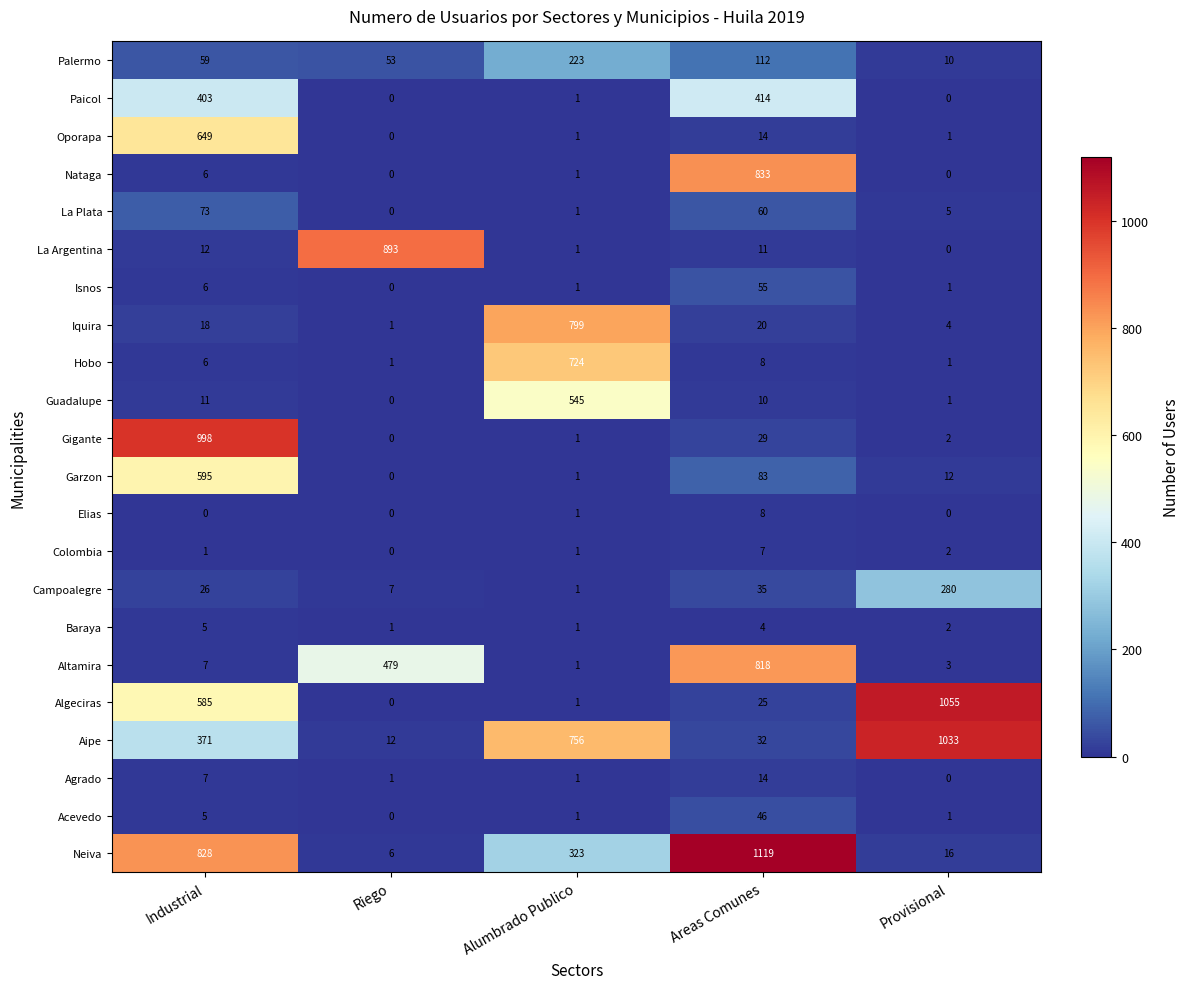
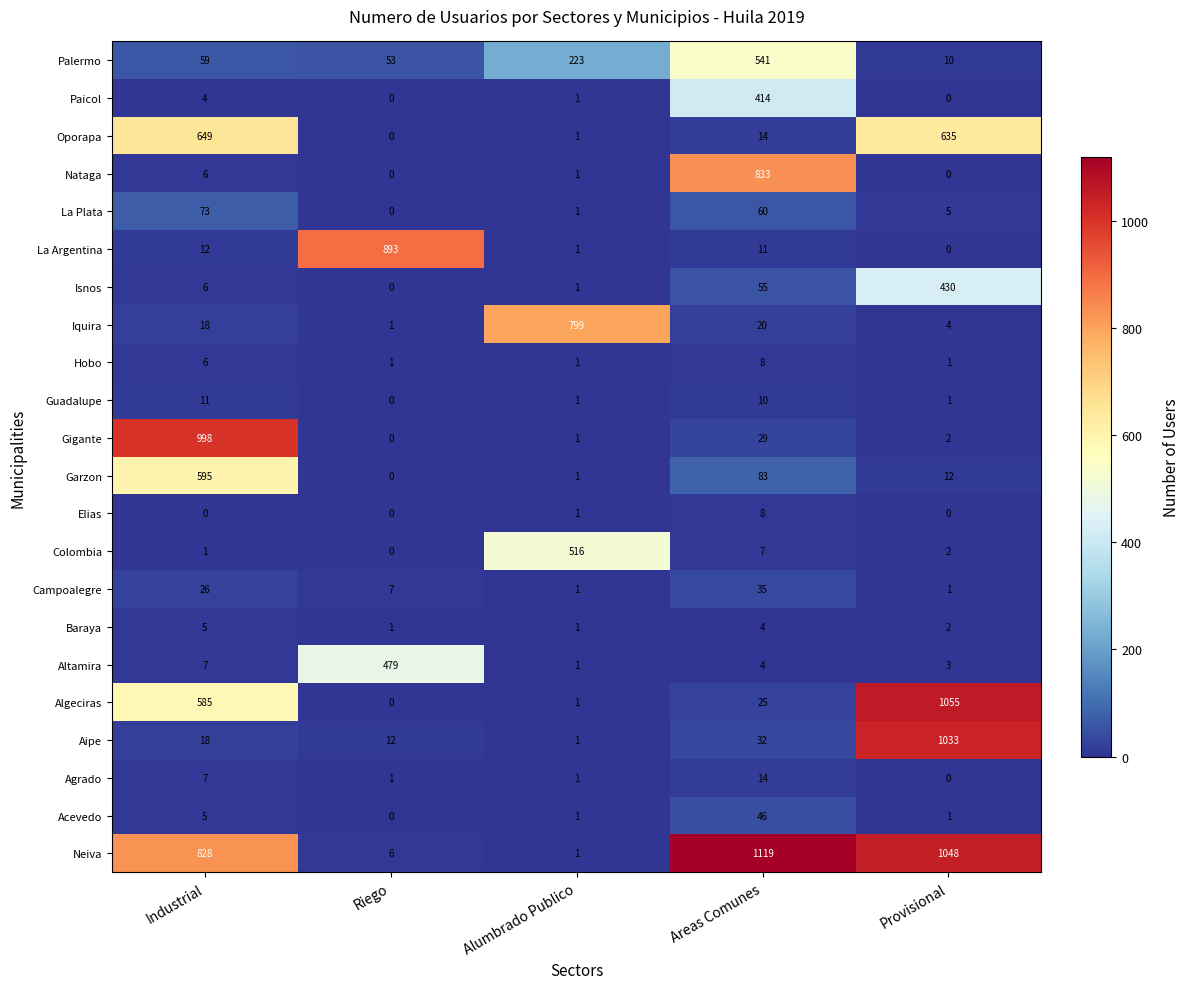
Palermo, Areas Comunes: 112 -> 541
Paicol, Industrial: 403 -> 4
Oporapa, Provisional: 1 -> 635
Isnos, Provisional: 1 -> 430
Hobo, Alumbrado Publico: 724 -> 1
Guadalupe, Alumbrado Publico: 545 -> 1
Colombia, Alumbrado Publico: 1 -> 516
Campoalegre, Provisional: 280 -> 1
Altamira, Areas Comunes: 818 -> 4
Aipe, Industrial: 371 -> 18
Aipe, Alumbrado Publico: 756 -> 1
Neiva, Alumbrado Publico: 323 -> 1
Neiva, Provisional: 16 -> 1048
